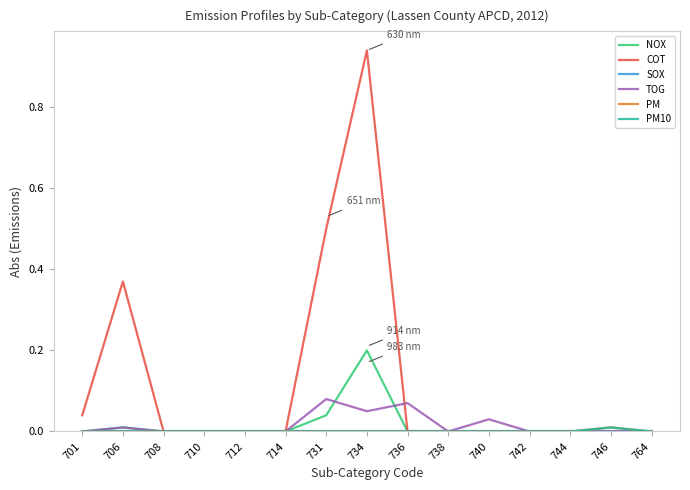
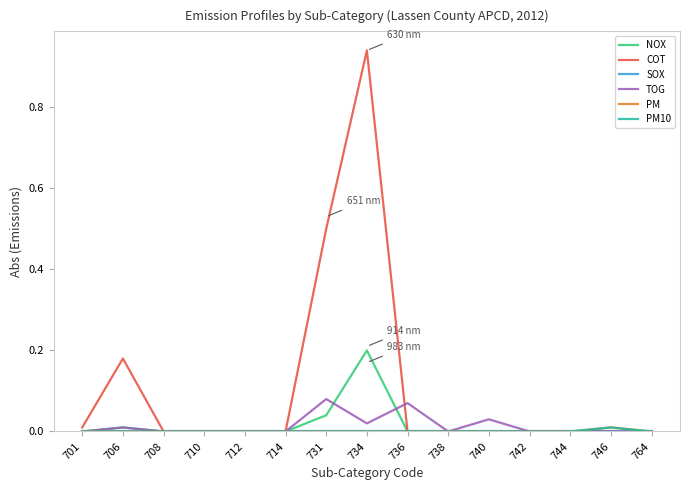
COT, 701: 0.04 -> 0.01
COT, 706: 0.37 -> 0.18
TOG, 734: 0.05 -> 0.02
